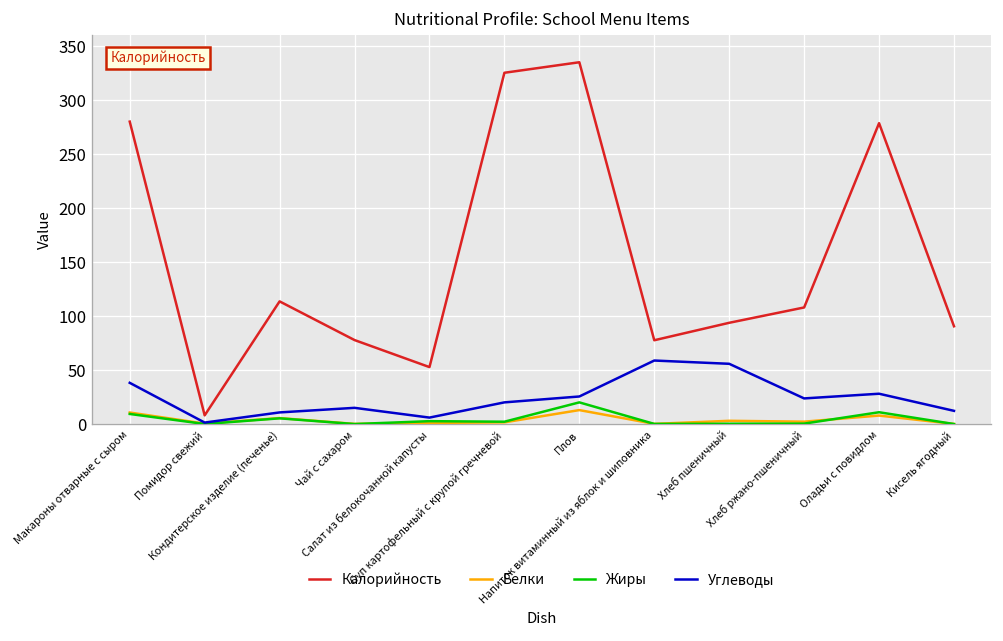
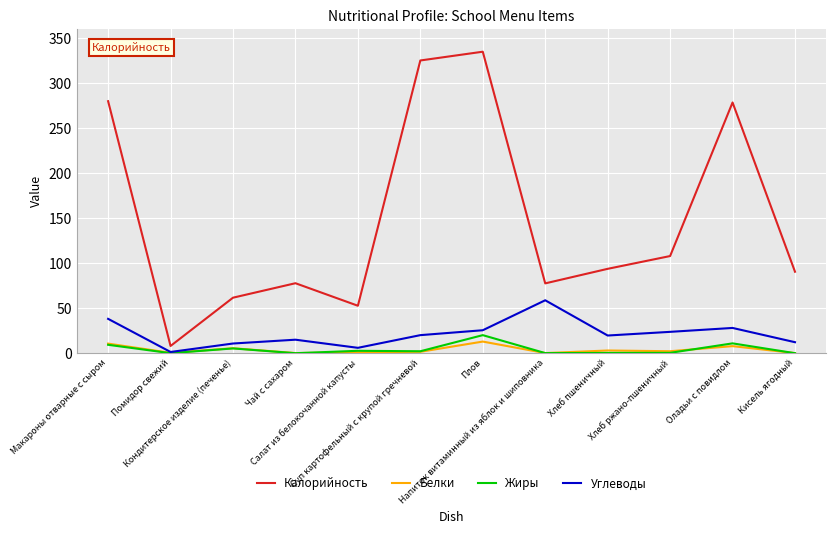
Калорийность, Кондитерское изделие (печенье): 110 -> 60
Углеводы, Хлеб пшеничный: 60 -> 20
